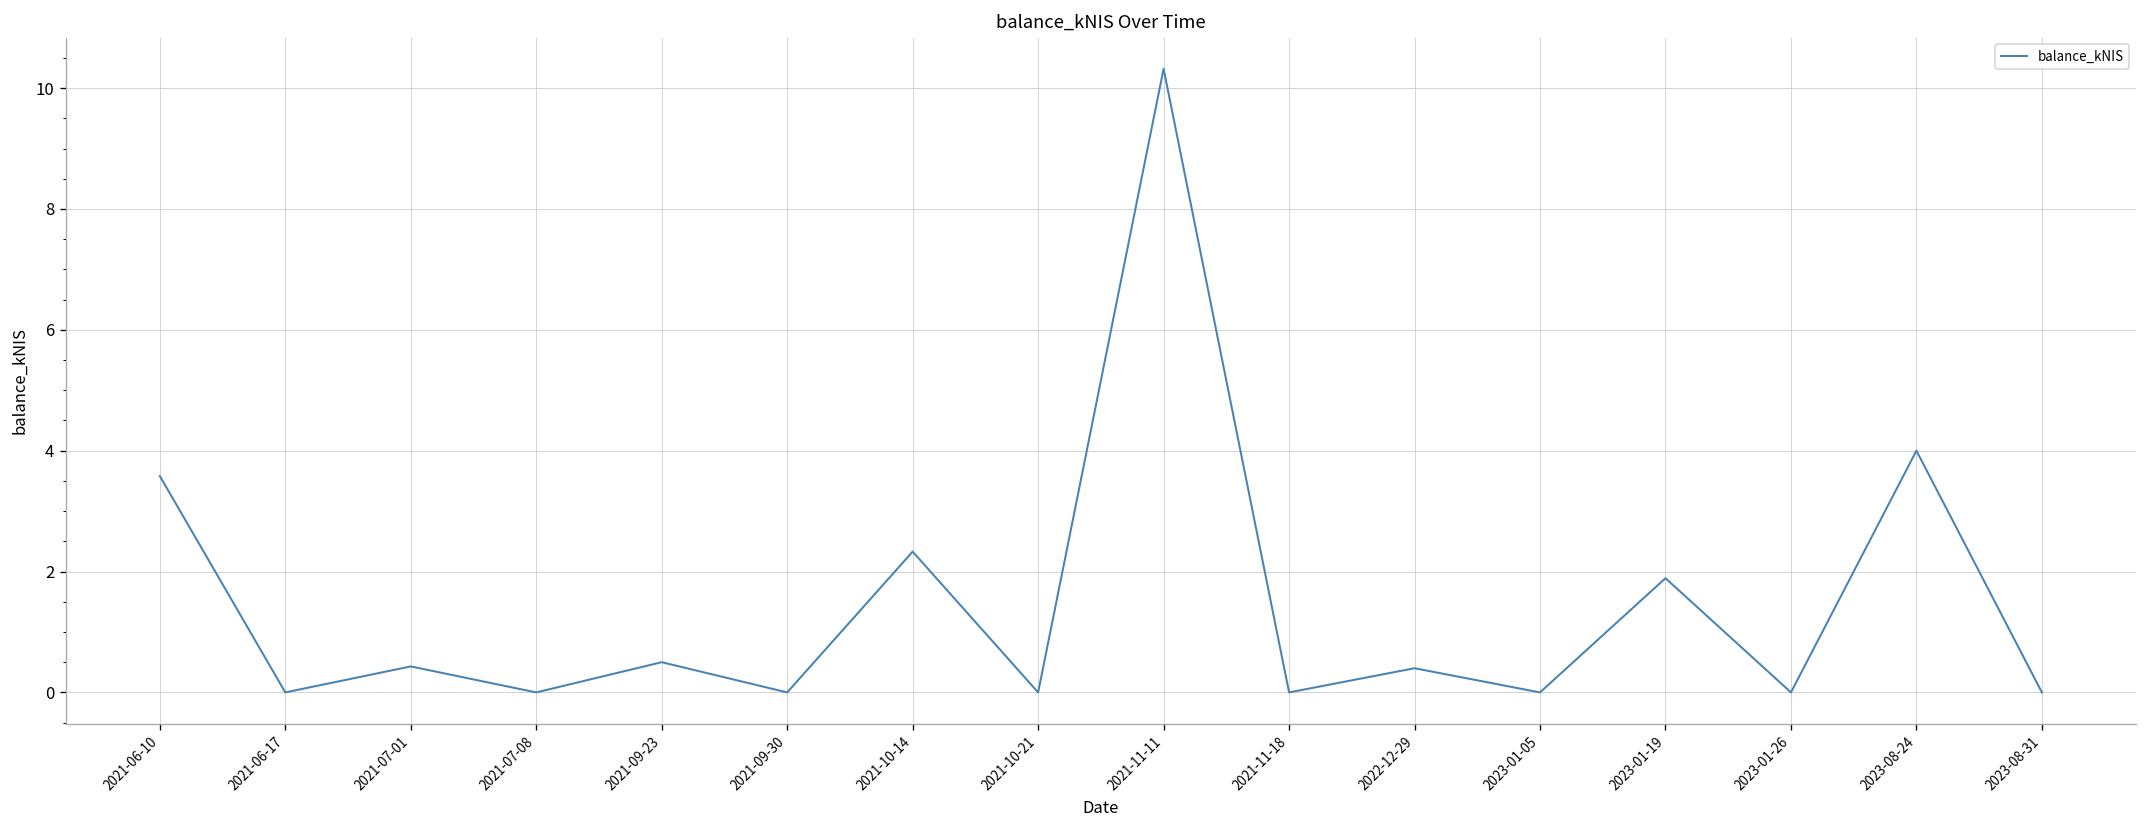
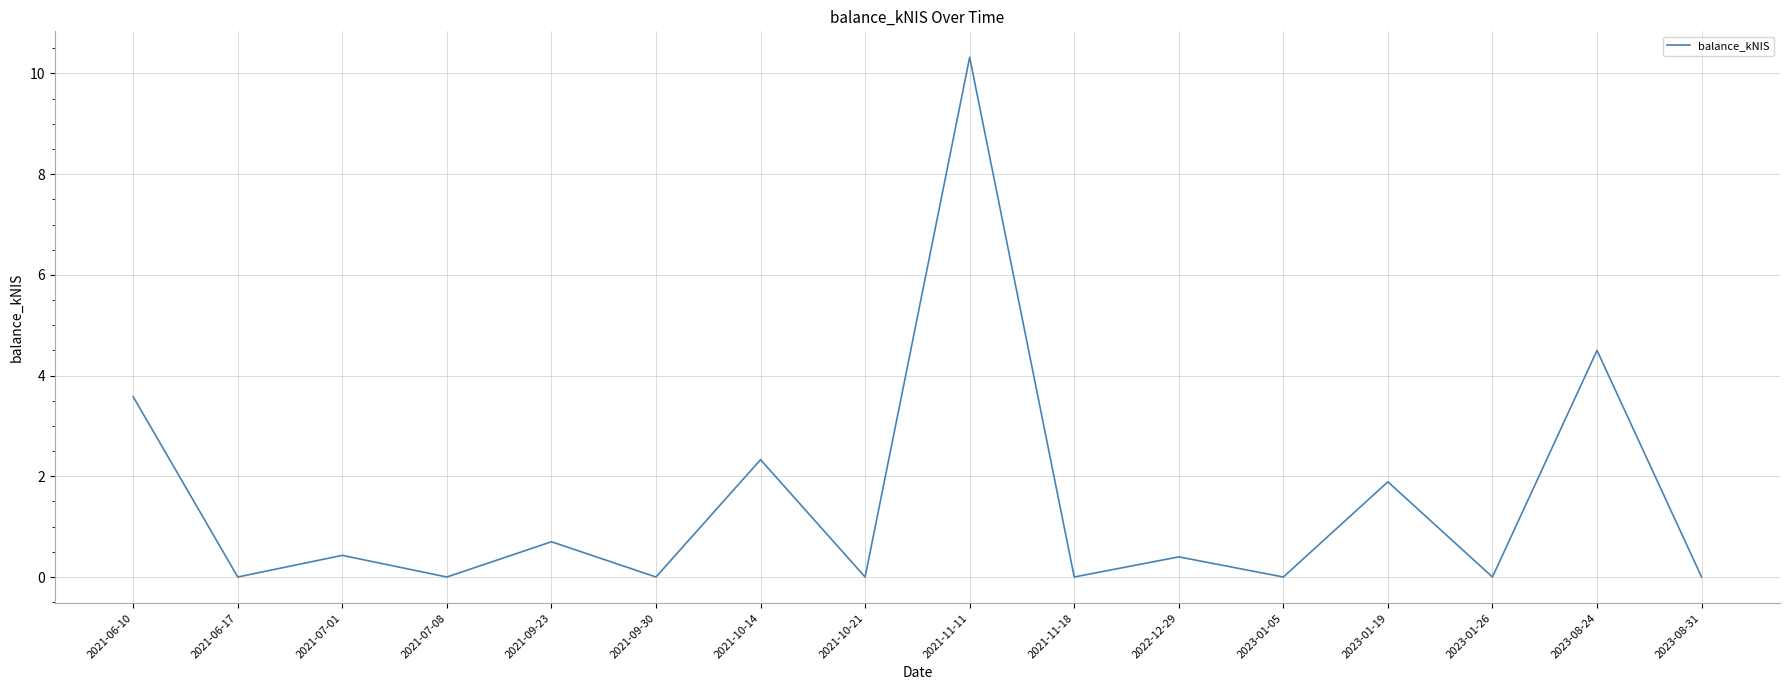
2021-09-23: 0.5 -> 0.7
2023-08-24: 4.0 -> 4.5
